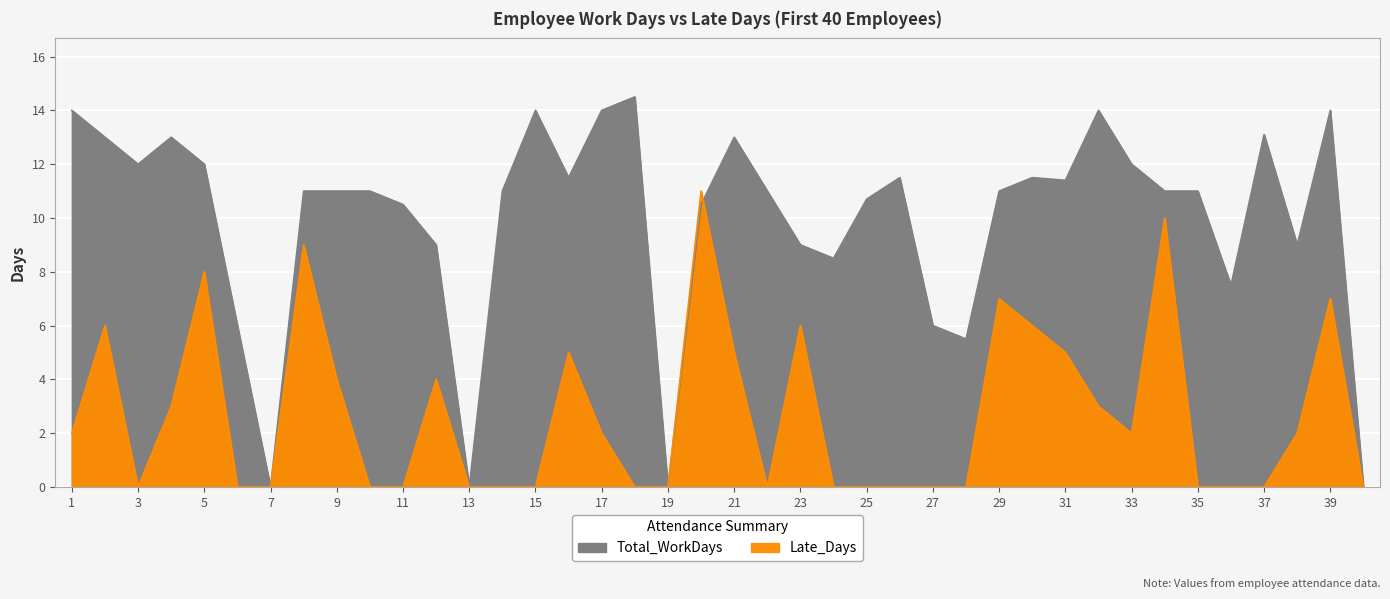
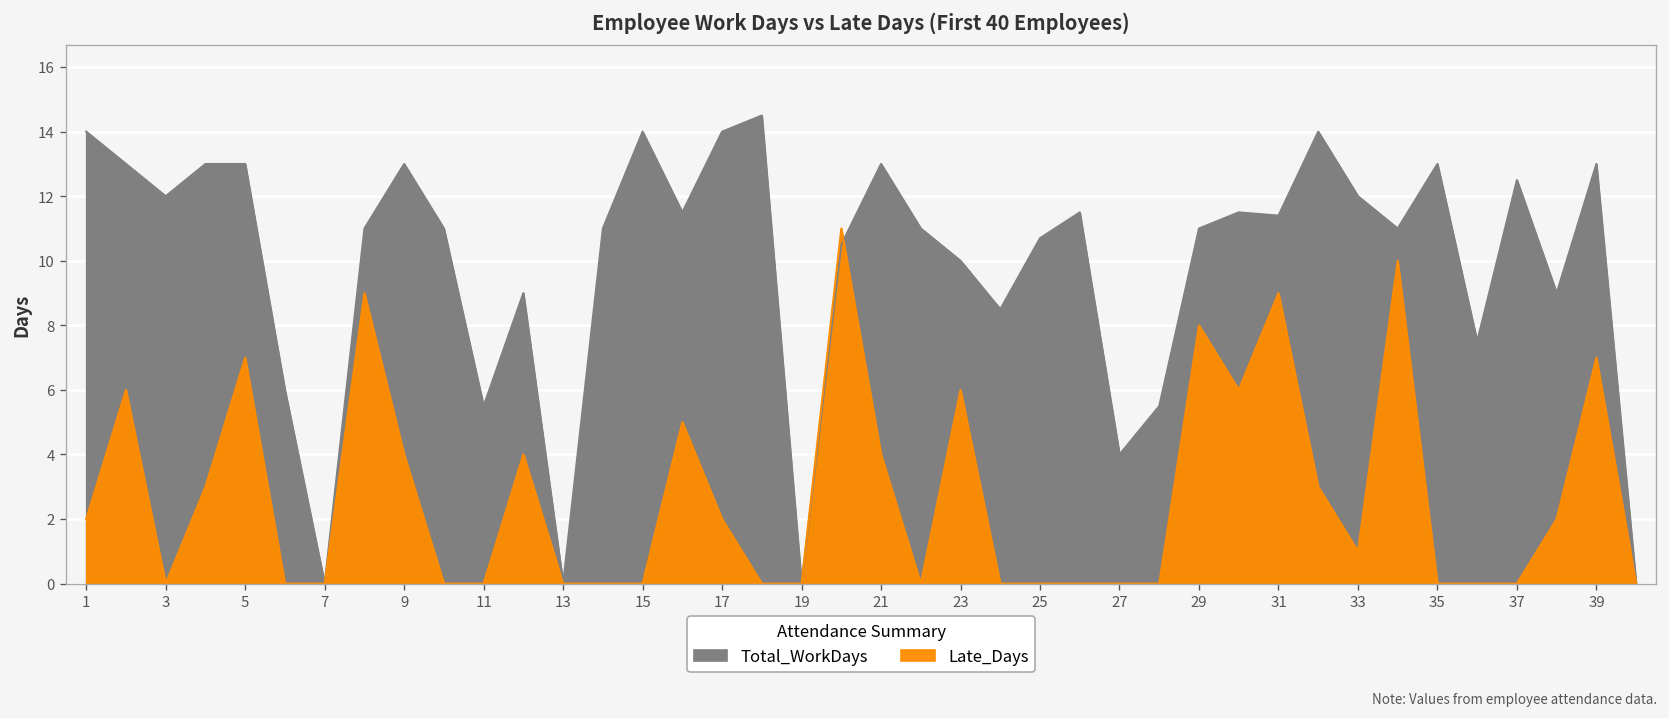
Total_WorkDays, 5: 12 -> 13
Late_Days, 5: 8 -> 7
Total_WorkDays, 9: 11 -> 13
Total_WorkDays, 11: 10.5 -> 5.5
Late_Days, 21: 5 -> 4
Total_WorkDays, 23: 9 -> 10
Total_WorkDays, 27: 6 -> 4
Late_Days, 29: 7 -> 8
Late_Days, 31: 5 -> 9
Late_Days, 33: 2 -> 1
Total_WorkDays, 35: 11 -> 13
Total_WorkDays, 37: 13.1 -> 12.5
Total_WorkDays, 39: 14 -> 13
